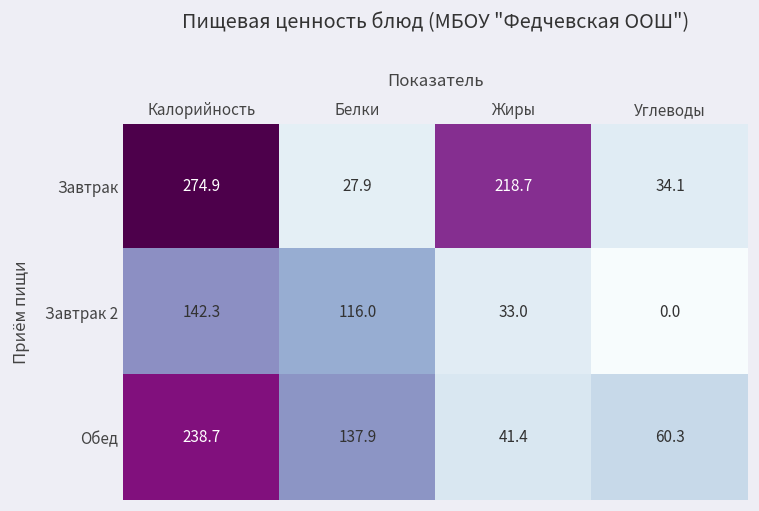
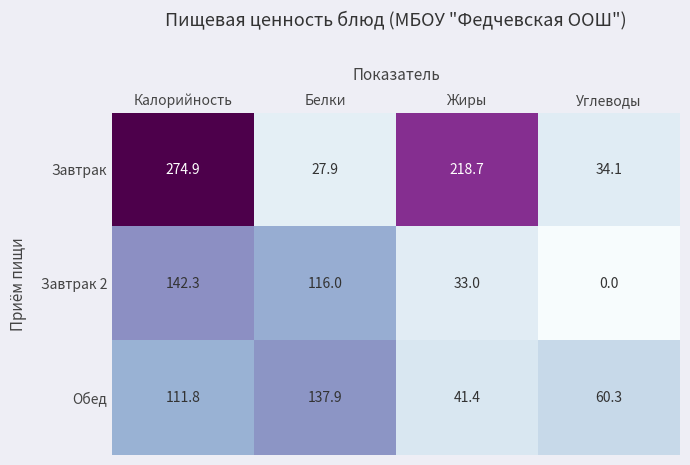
Обед, Калорийность: 238.7 -> 111.8
